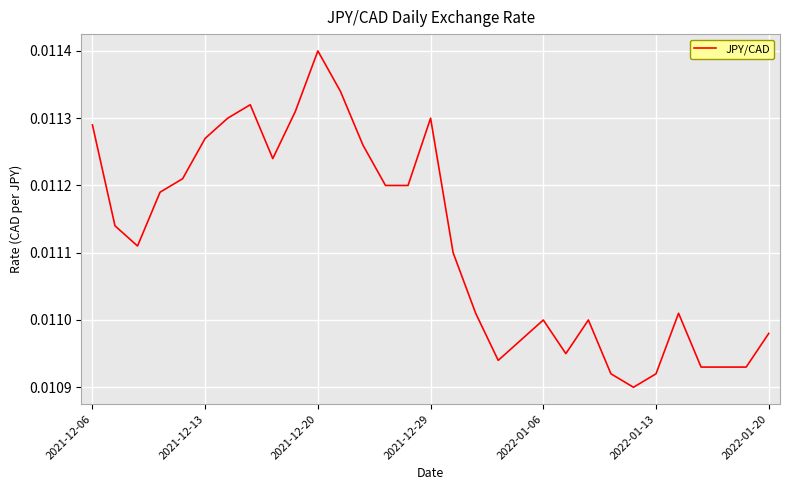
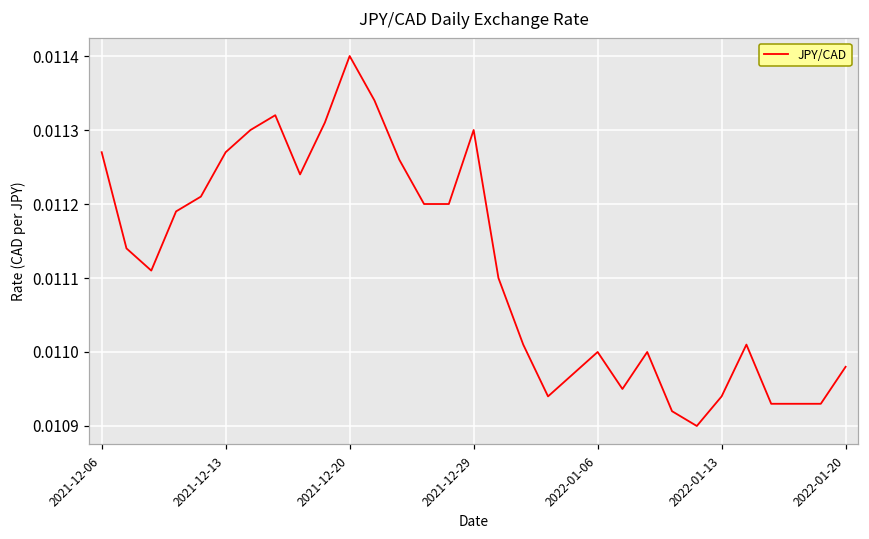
2021-12-06: 0.01129 -> 0.01127
2022-01-13: 0.01092 -> 0.01094
